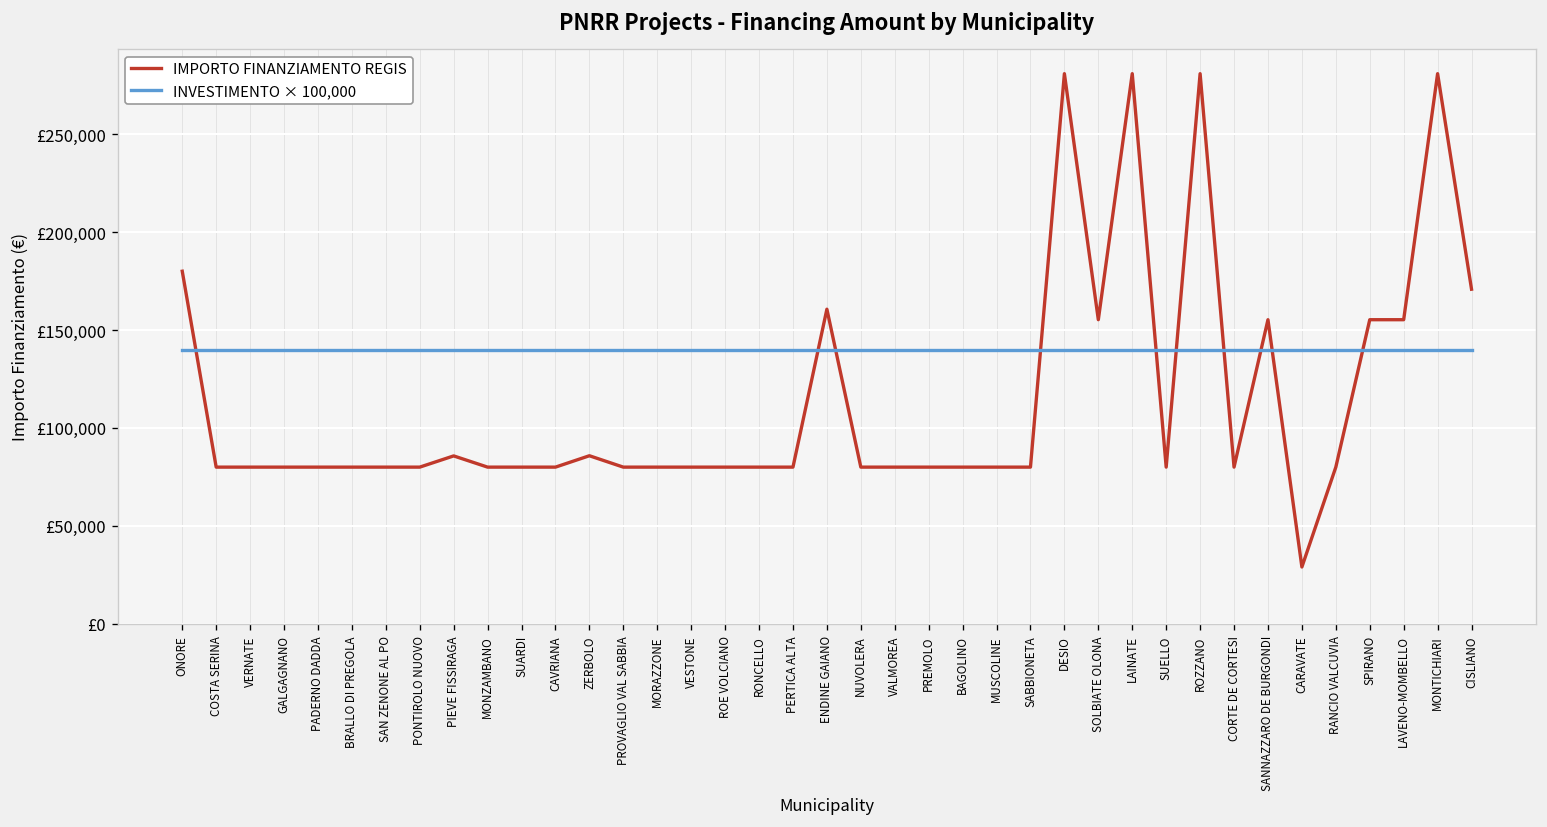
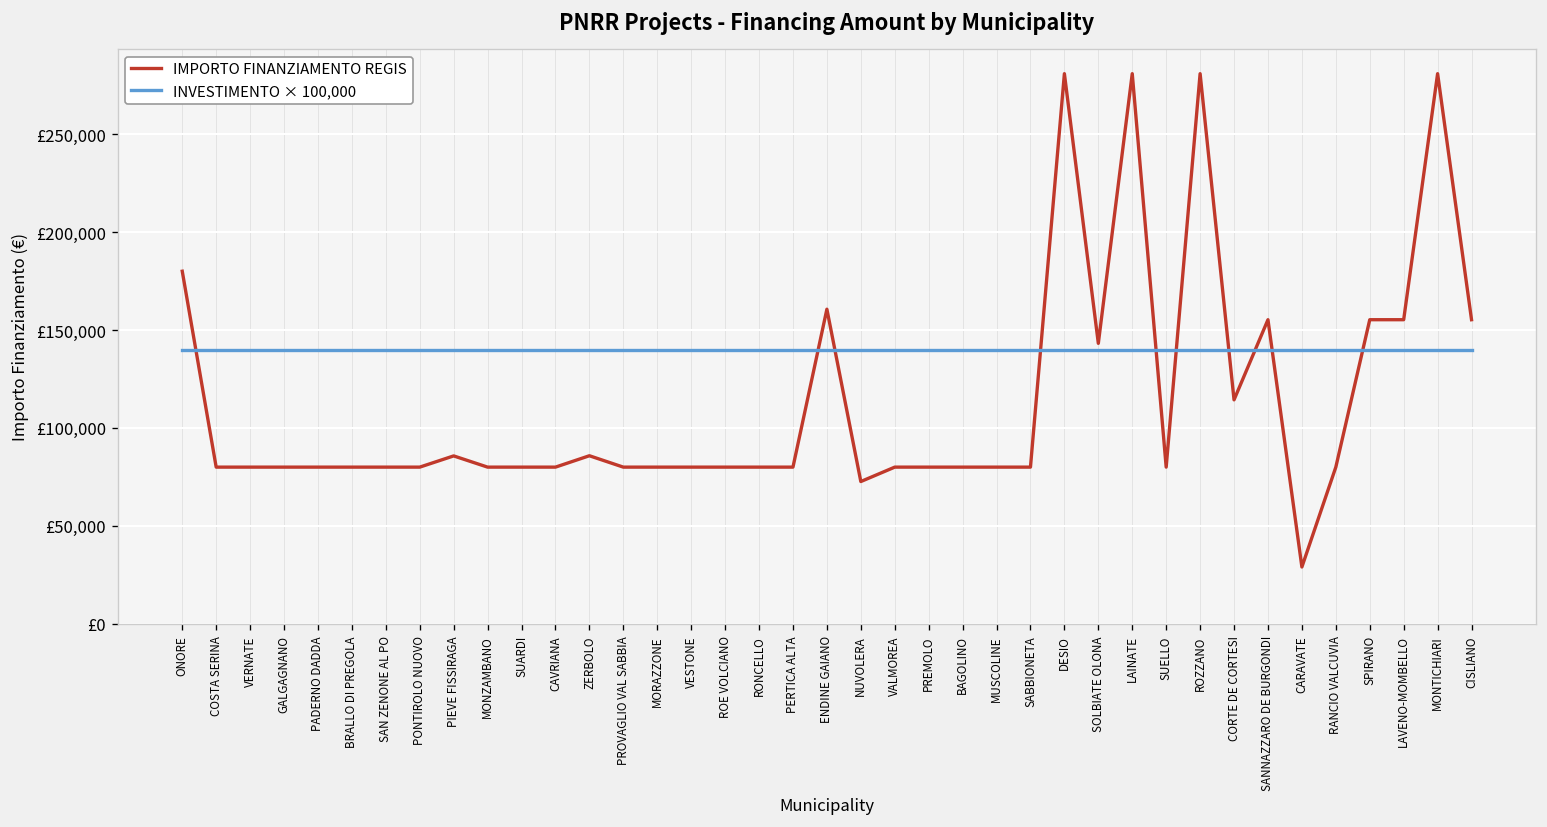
IMPORTO FINANZIAMENTO REGIS, NUVOLERA: £80,000 -> £73,000
IMPORTO FINANZIAMENTO REGIS, SOLBIATE OLONA: £155,000 -> £143,000
IMPORTO FINANZIAMENTO REGIS, CORTE DE CORTESI: £80,000 -> £114,000
IMPORTO FINANZIAMENTO REGIS, CISLIANO: £171,000 -> £155,000
